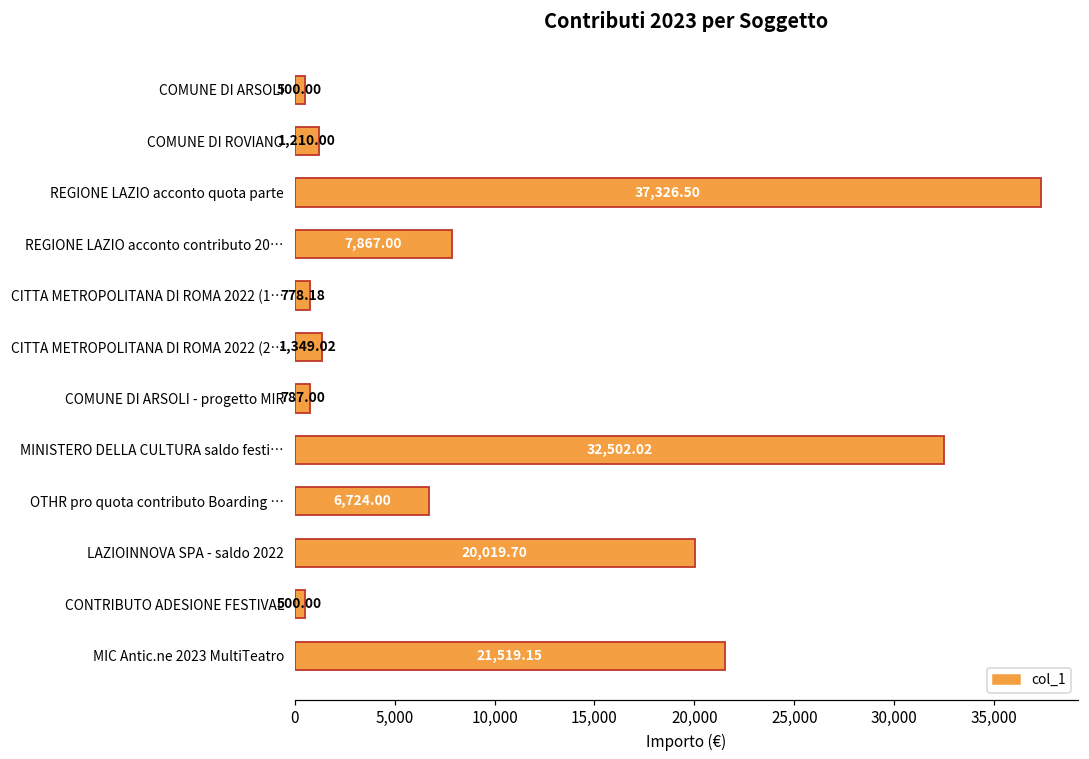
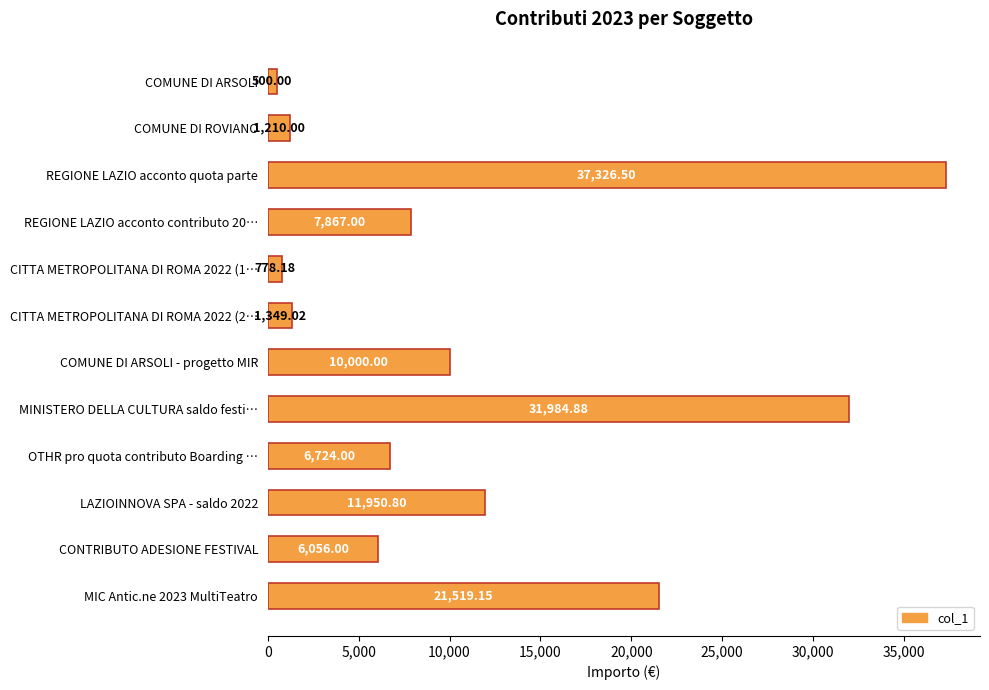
COMUNE DI ARSOLI - progetto MIR: 787.00 -> 10,000.00
MINISTERO DELLA CULTURA saldo festi…: 32,502.02 -> 31,984.88
LAZIOINNOVA SPA - saldo 2022: 20,019.70 -> 11,950.80
CONTRIBUTO ADESIONE FESTIVAL: 500.00 -> 6,056.00
